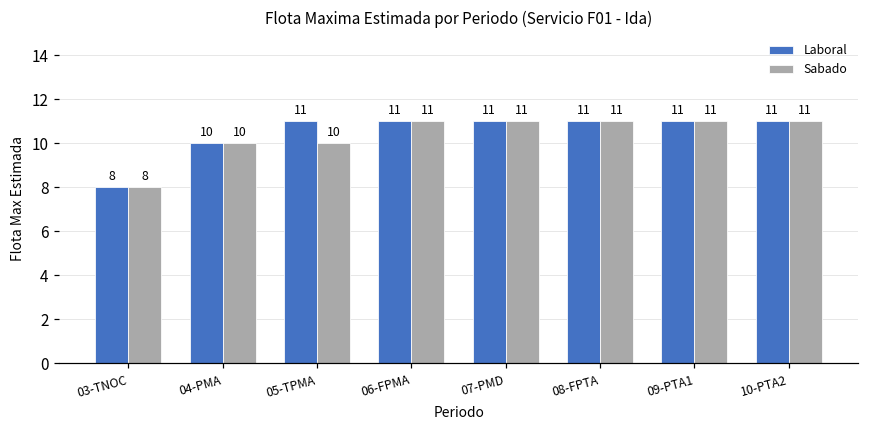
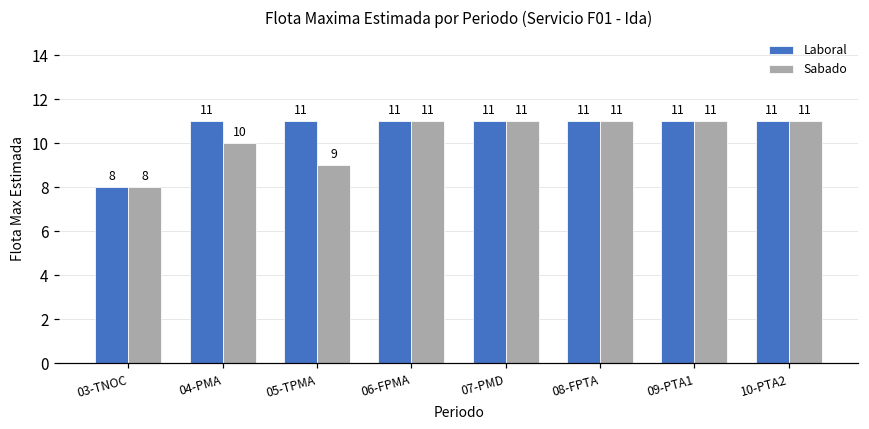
Laboral, 04-PMA: 10 -> 11
Sabado, 05-TPMA: 10 -> 9
